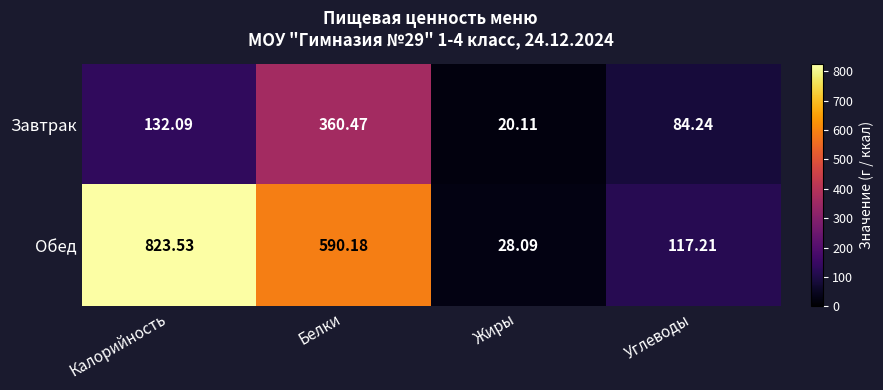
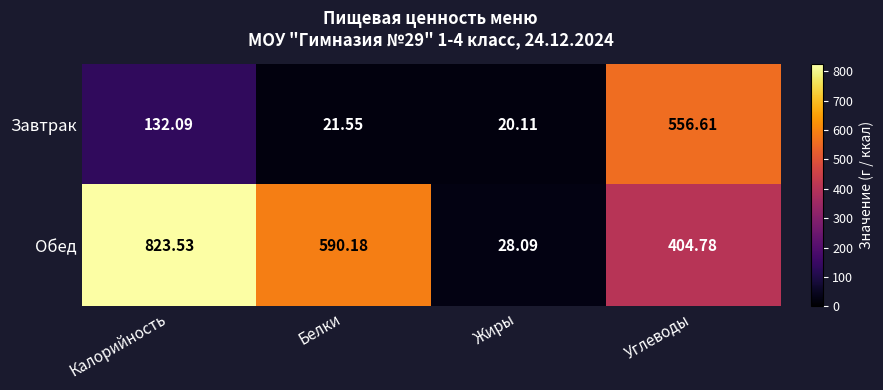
Завтрак, Белки: 360.47 -> 21.55
Завтрак, Углеводы: 84.24 -> 556.61
Обед, Углеводы: 117.21 -> 404.78
